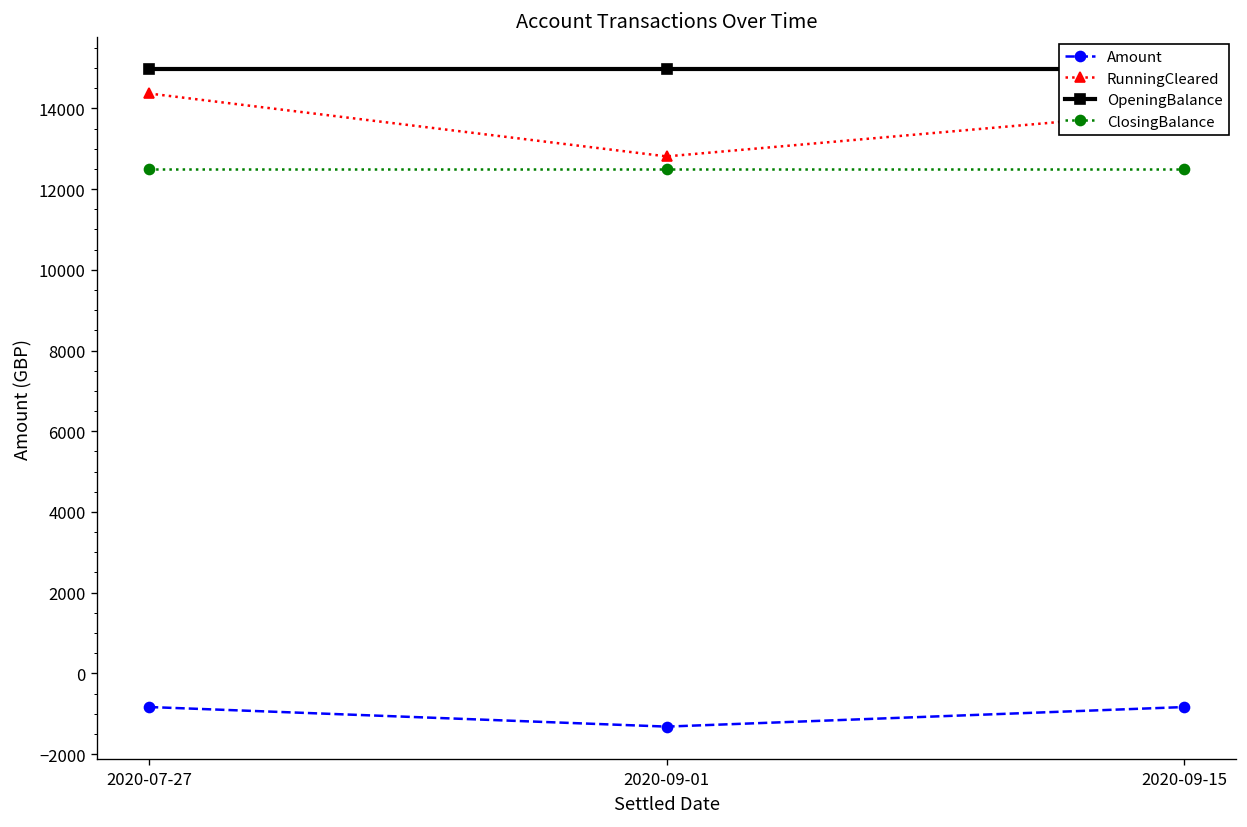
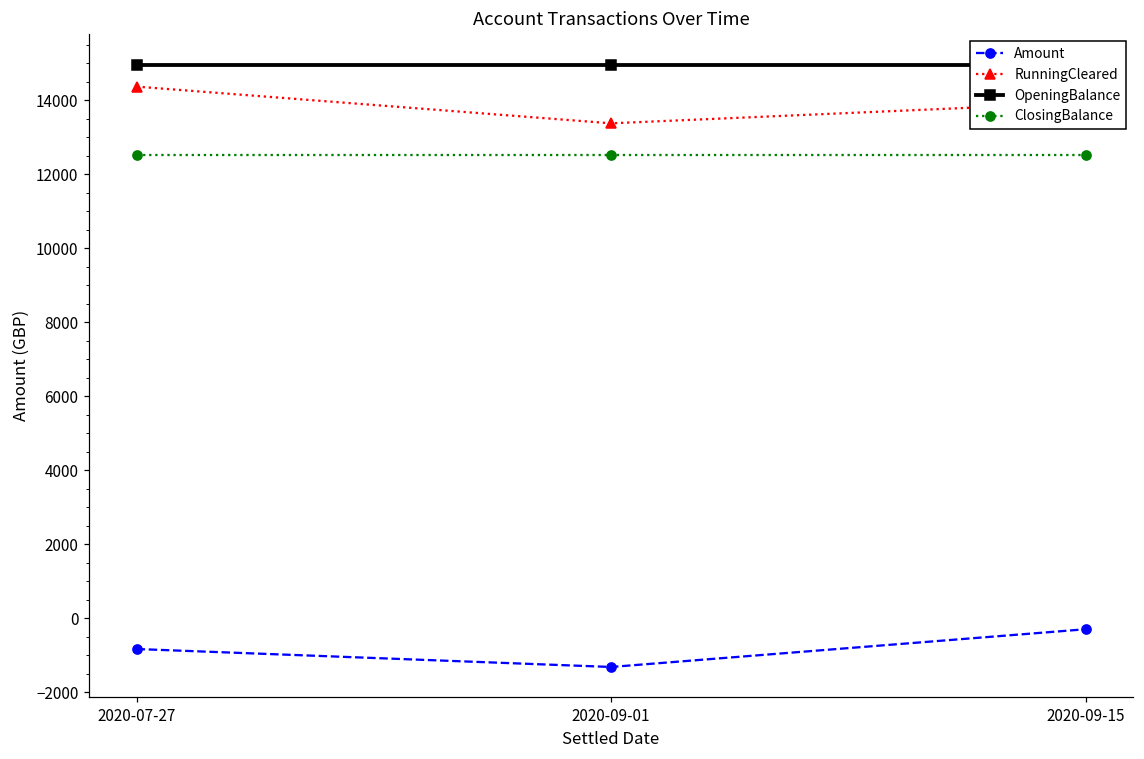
RunningCleared, 2020-09-01: 12800 -> 13400
Amount, 2020-09-15: -800 -> -300
